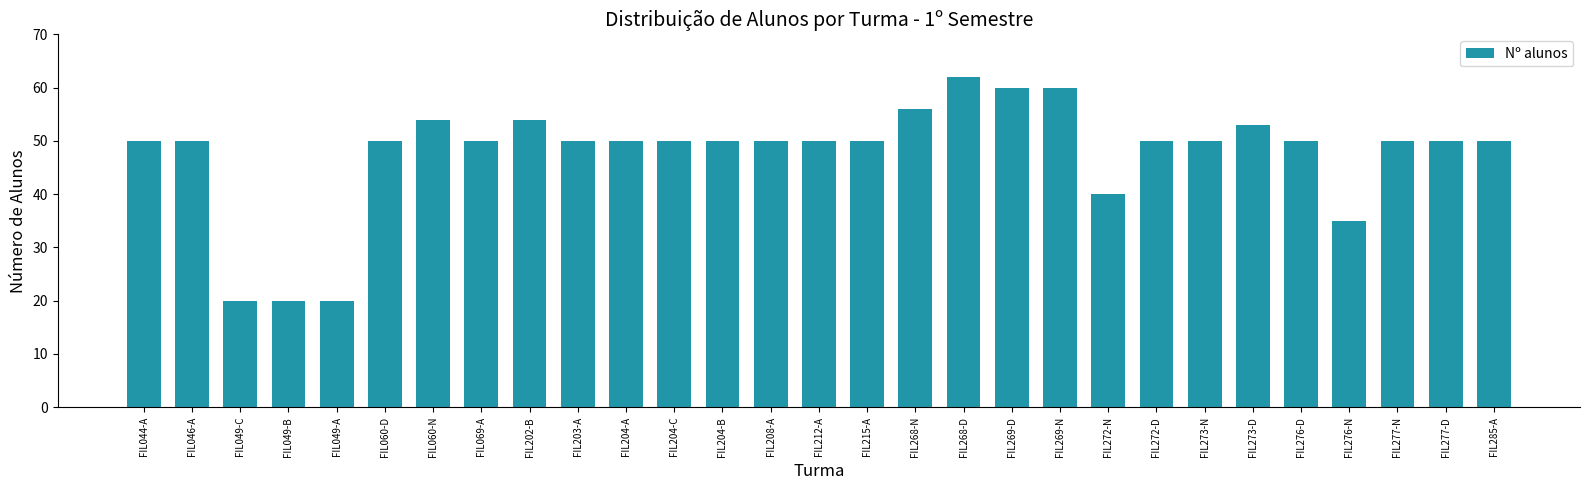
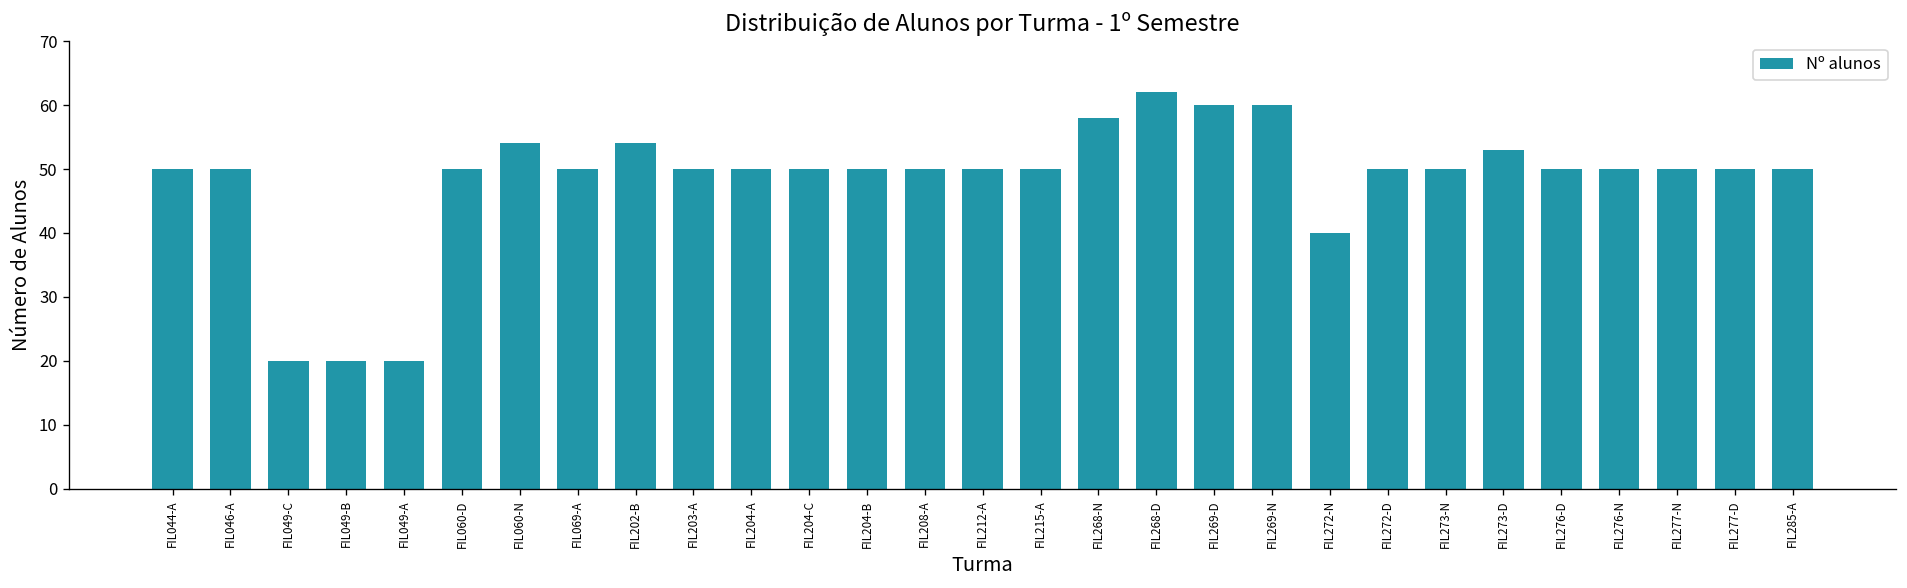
FIL268-N: 56 -> 58
FIL276-N: 35 -> 50
